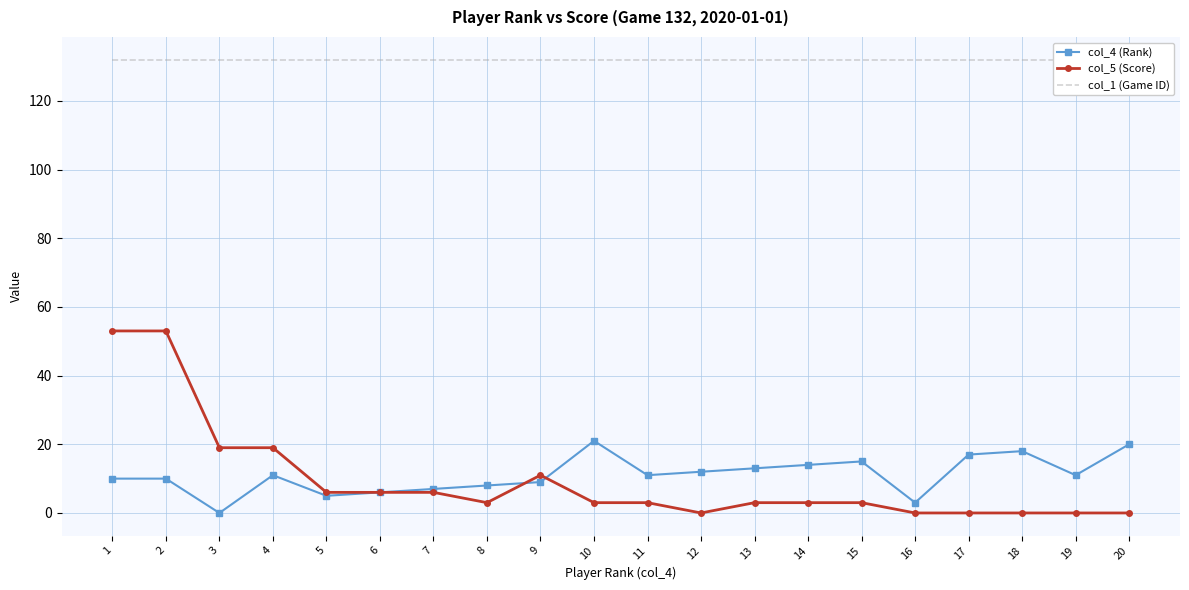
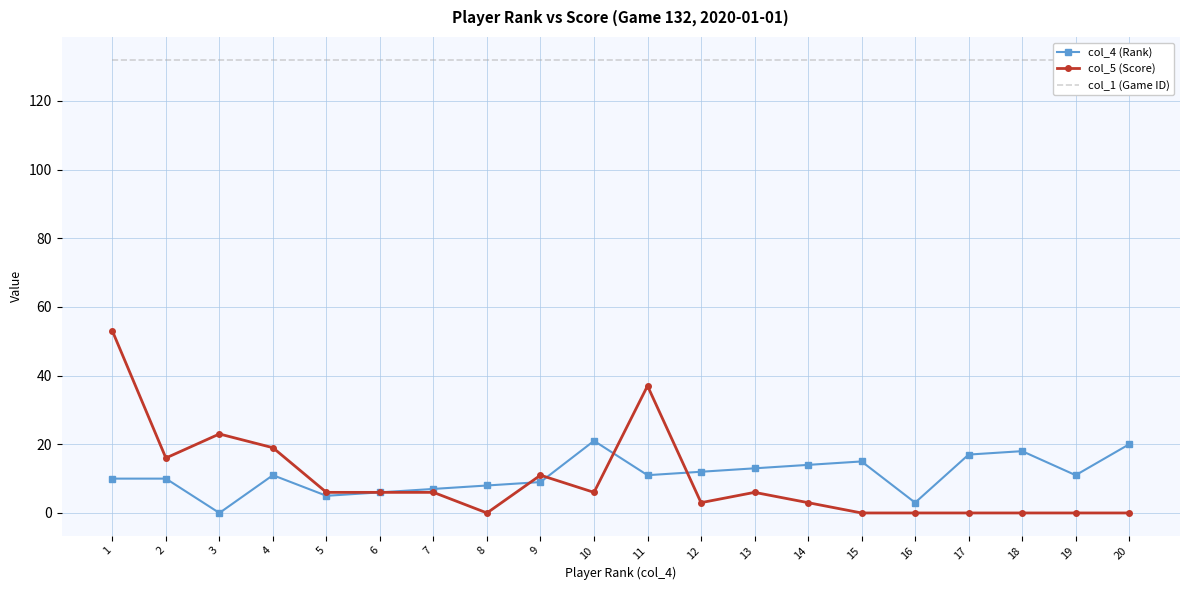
col_5 (Score), 2: 53 -> 16
col_5 (Score), 3: 19 -> 23
col_5 (Score), 8: 3 -> 0
col_5 (Score), 10: 3 -> 6
col_5 (Score), 11: 3 -> 37
col_5 (Score), 12: 0 -> 3
col_5 (Score), 13: 3 -> 6
col_5 (Score), 15: 3 -> 0
